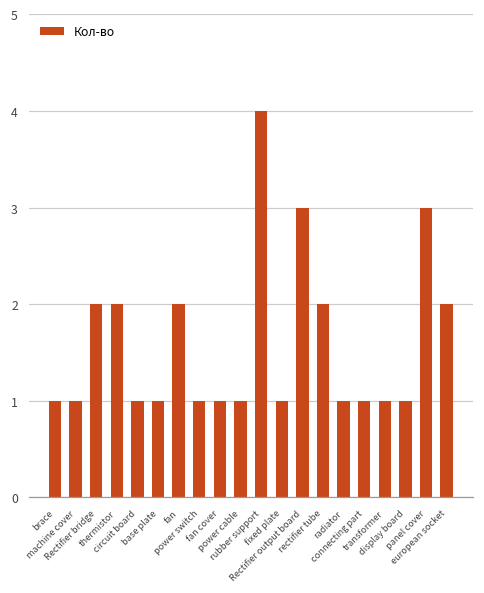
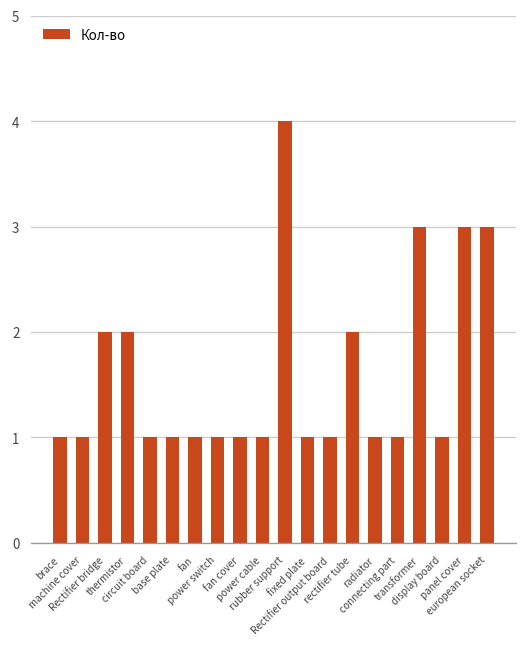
fan: 2 -> 1
Rectifier output board: 3 -> 1
transformer: 1 -> 3
european socket: 2 -> 3
